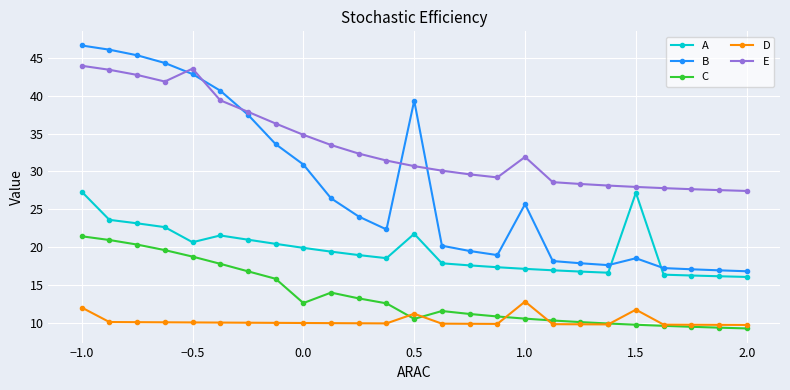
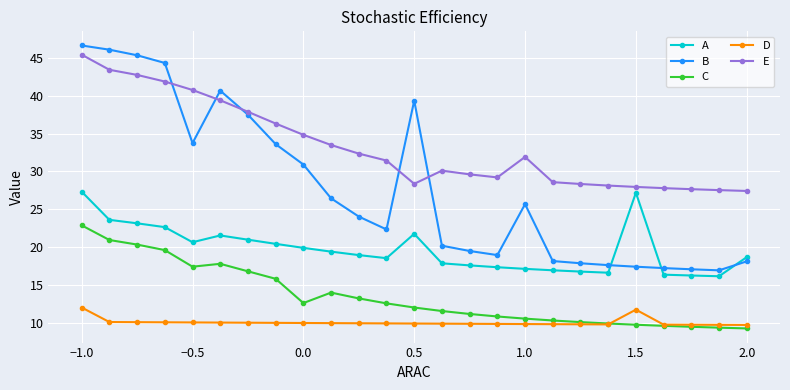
C, −1.0: 21 -> 23
E, −1.0: 44 -> 45
B, −0.5: 43 -> 34
C, −0.5: 19 -> 17
E, −0.5: 44 -> 41
C, 0.5: 11 -> 12
D, 0.5: 11 -> 10
E, 0.5: 31 -> 28
D, 1.0: 13 -> 10
B, 1.5: 19 -> 17
A, 2.0: 16 -> 19
B, 2.0: 17 -> 18
